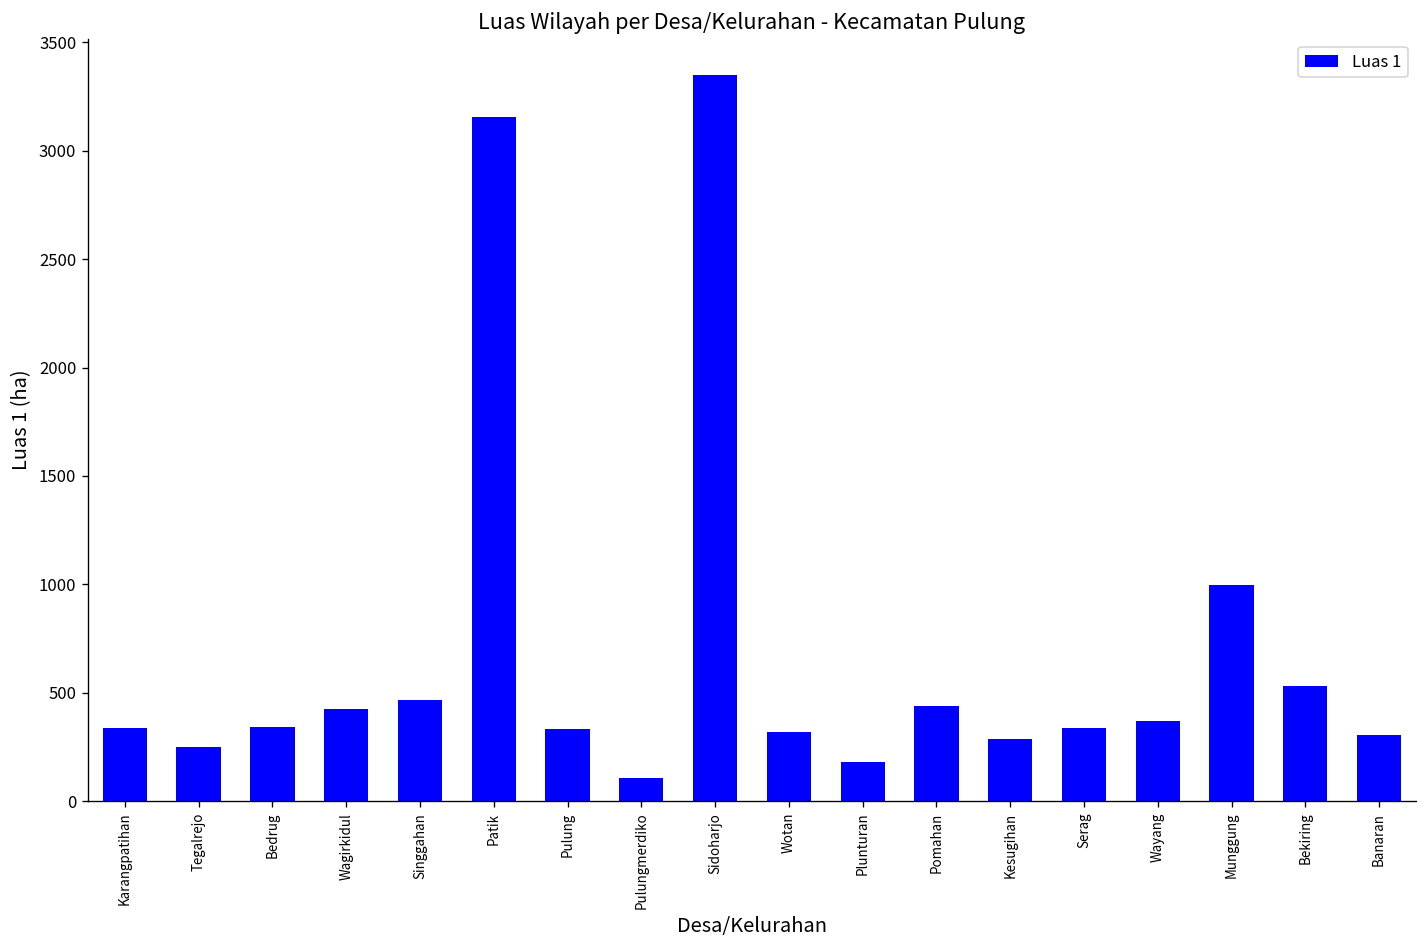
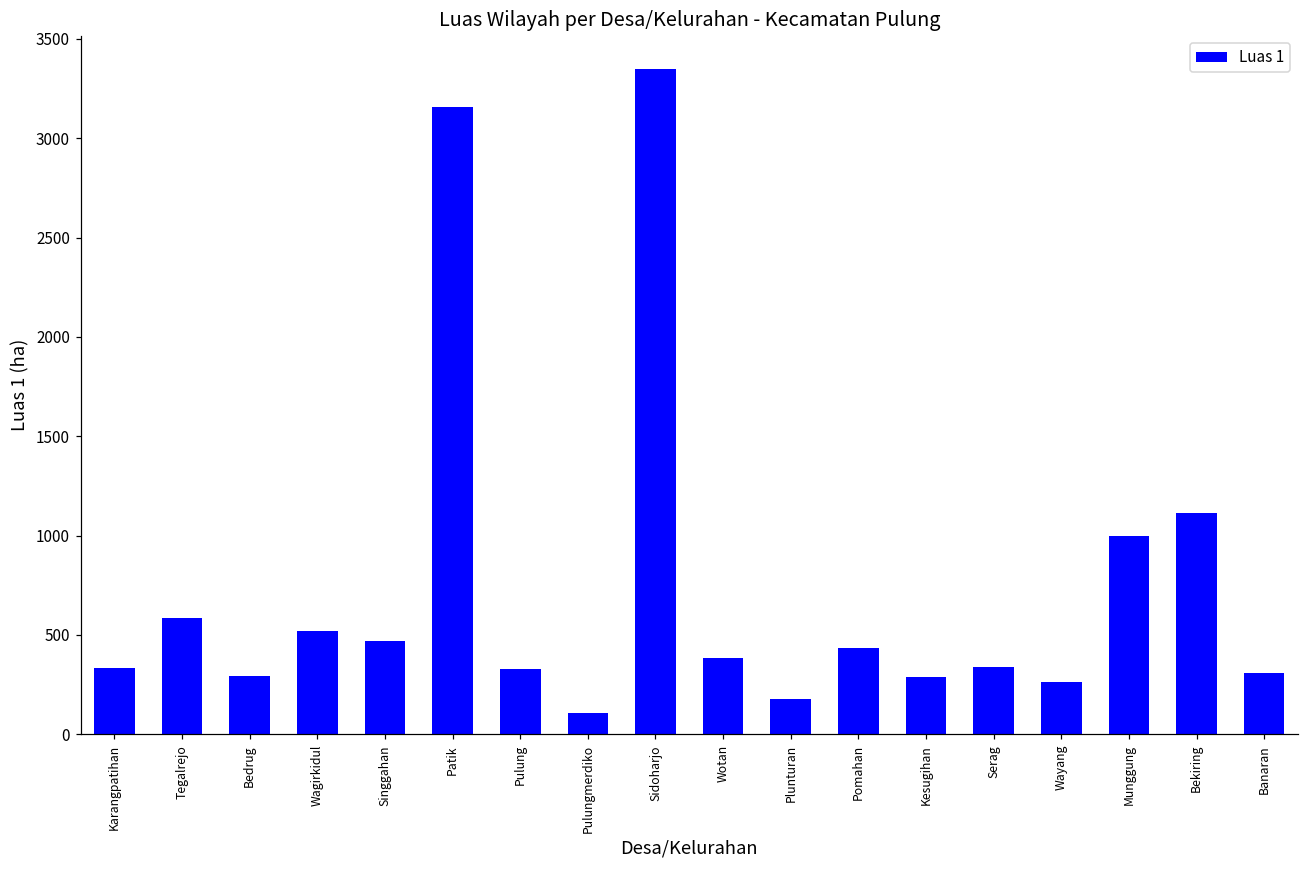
Tegalrejo: 250 -> 580
Bedrug: 340 -> 290
Wagirkidul: 430 -> 520
Wotan: 320 -> 390
Wayang: 370 -> 260
Bekiring: 530 -> 1110
